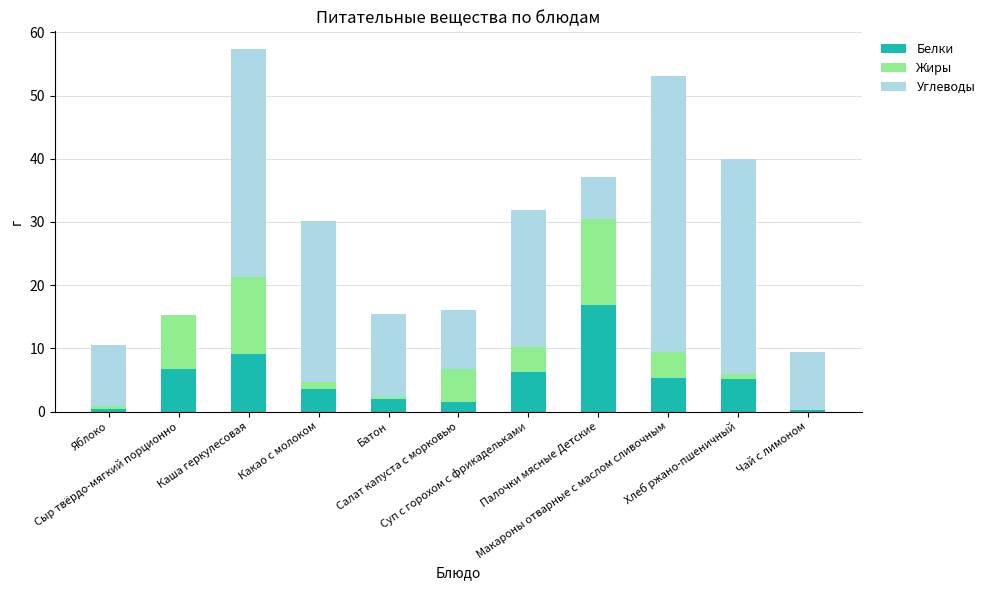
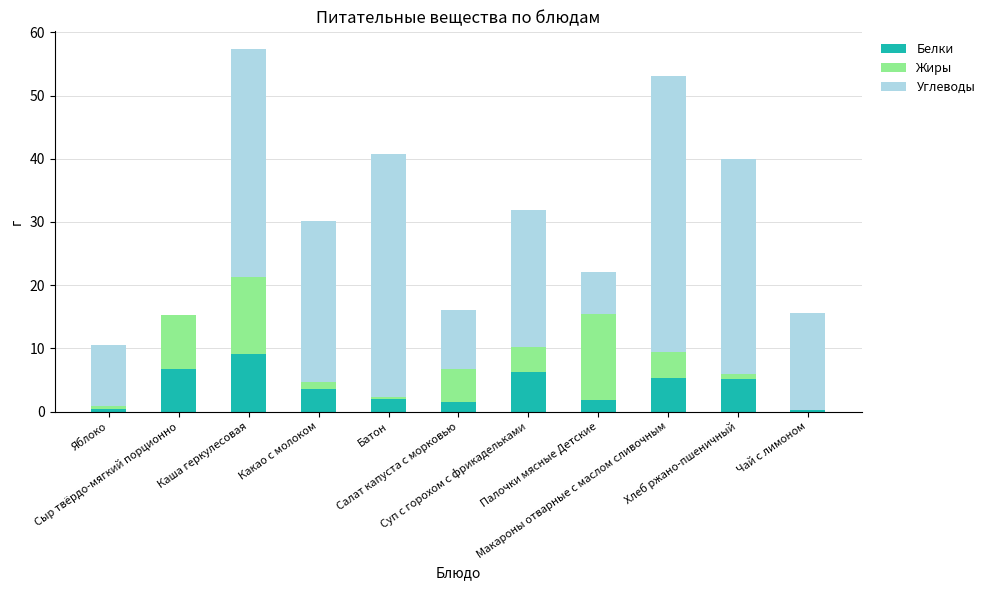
Углеводы, Батон: 13 -> 38
Белки, Палочки мясные Детские: 17 -> 2
Углеводы, Чай с лимоном: 9 -> 15
